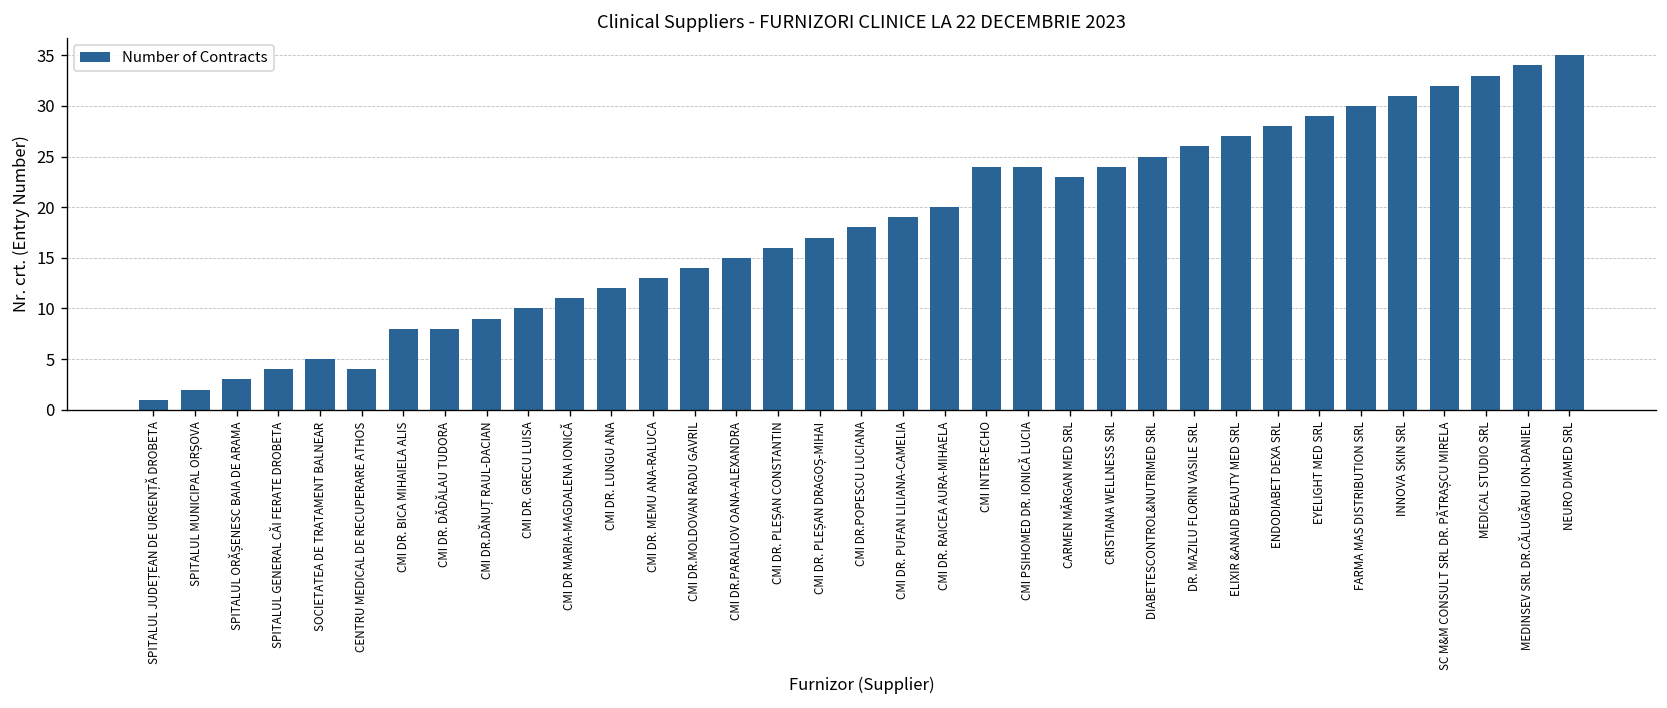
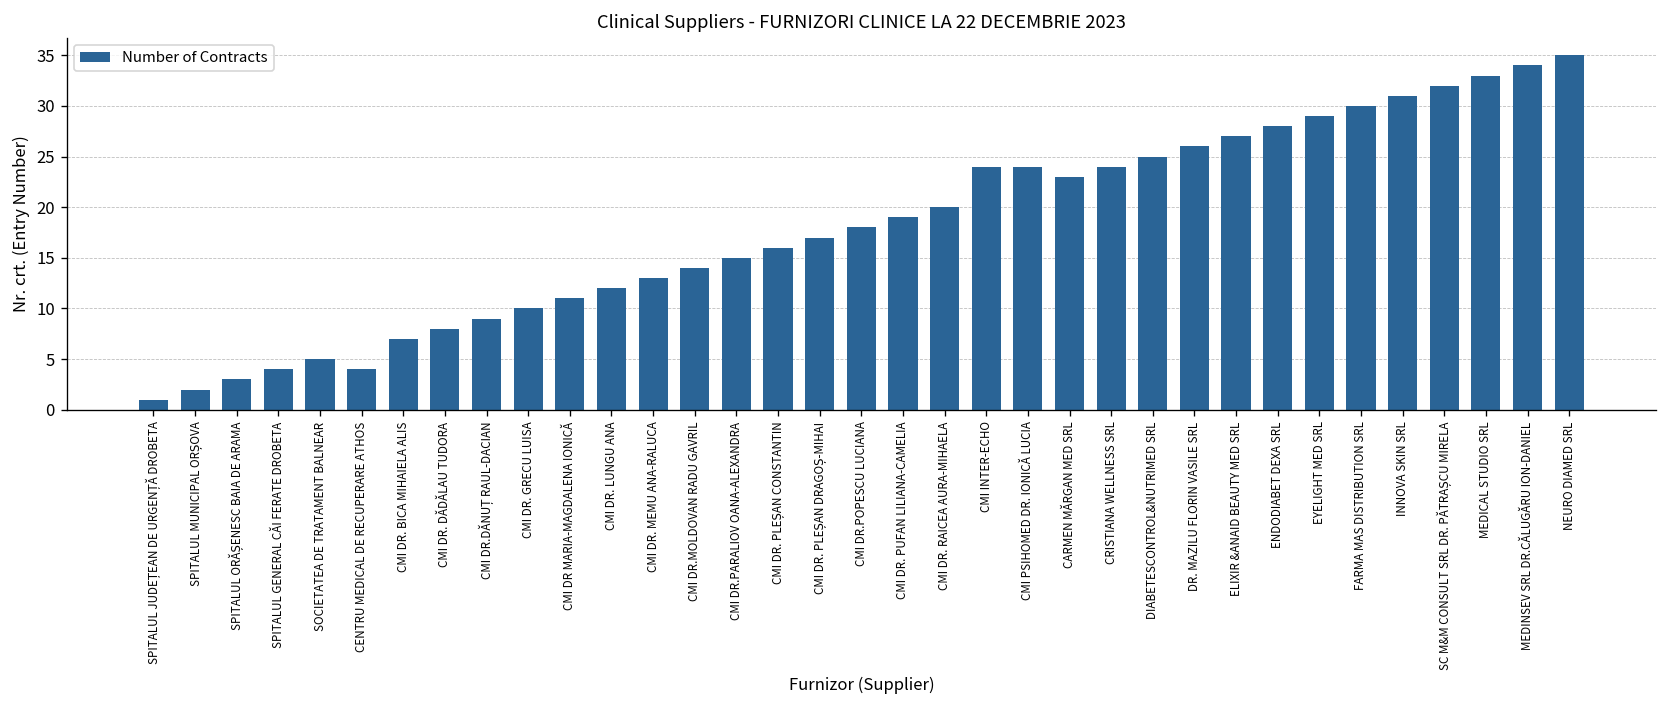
CMI DR. BICA MIHAIELA ALIS: 8 -> 7
